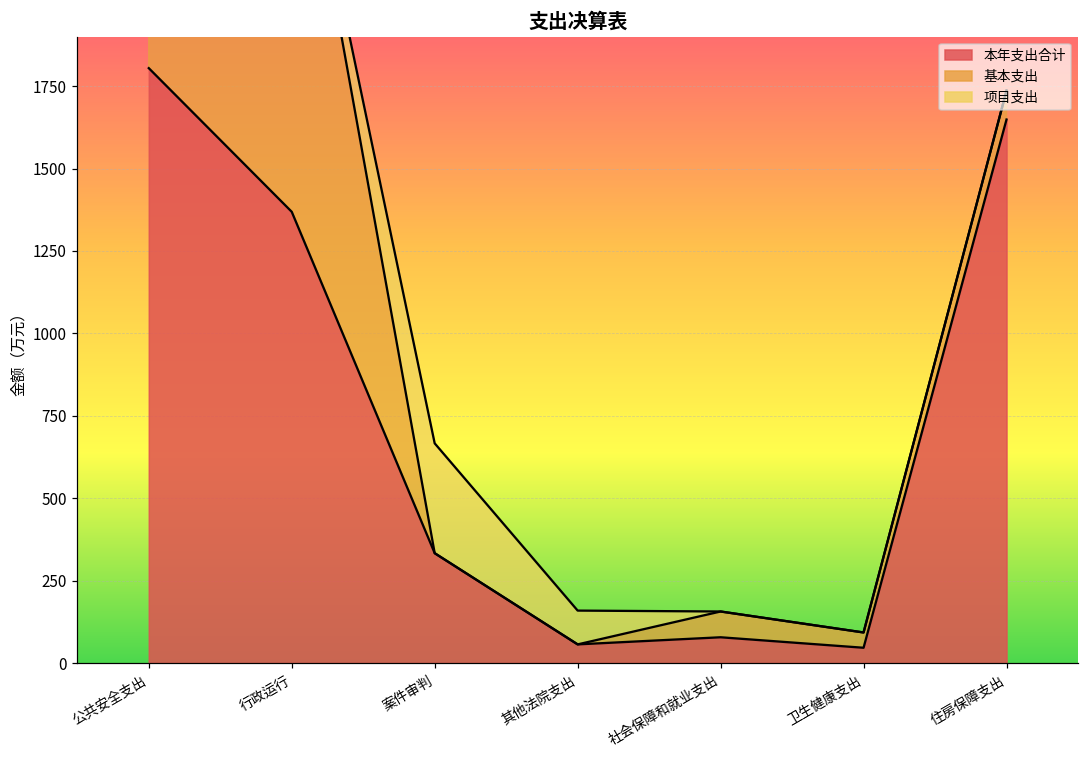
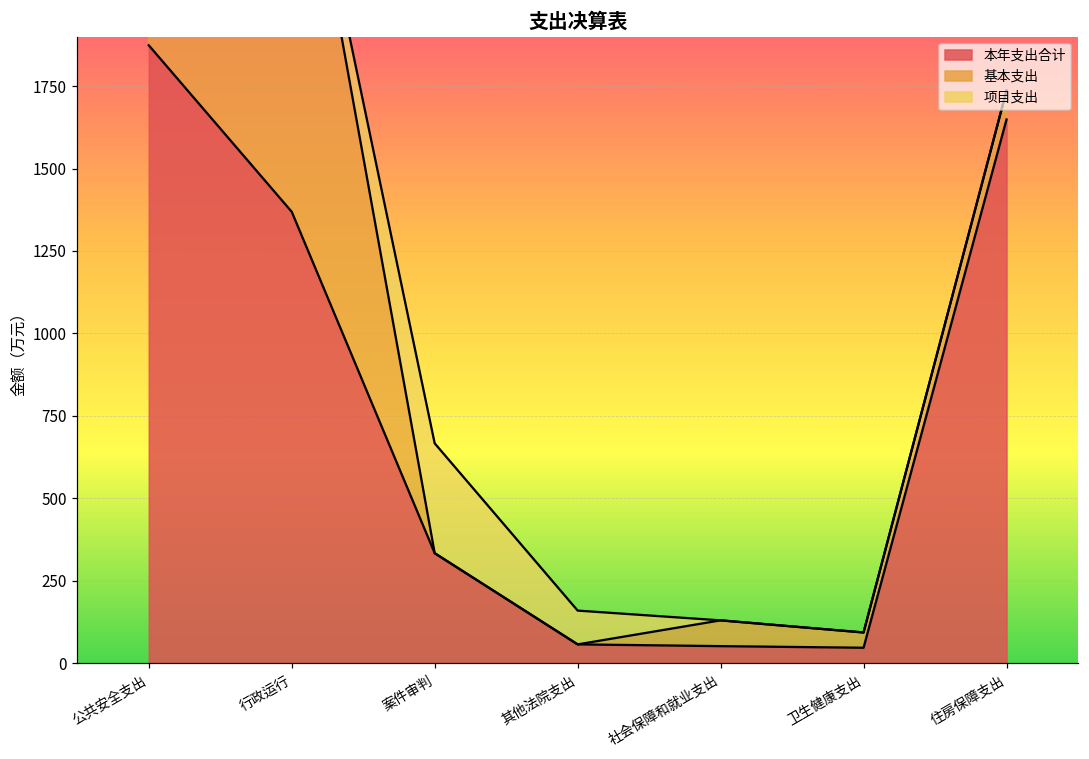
本年支出合计, 公共安全支出: 1800 -> 1870
本年支出合计, 社会保障和就业支出: 80 -> 50
